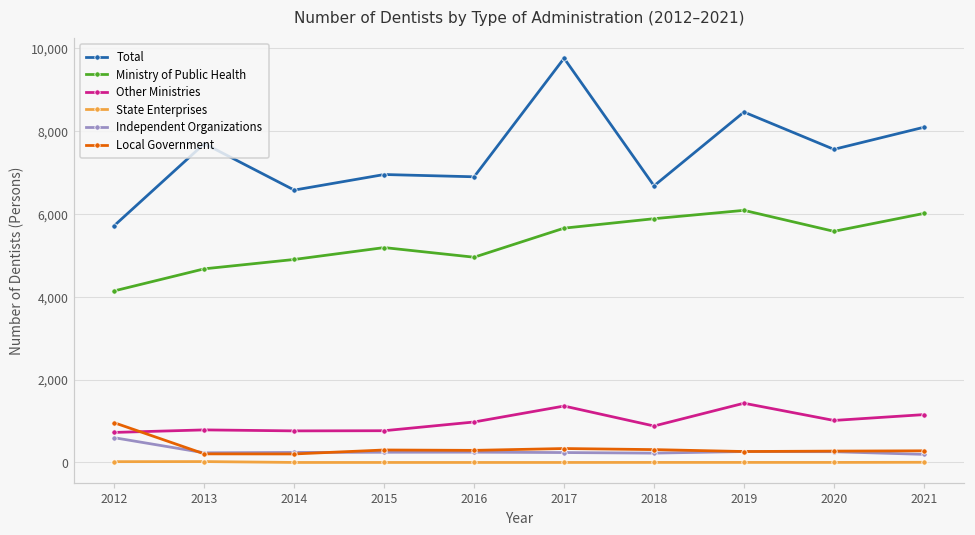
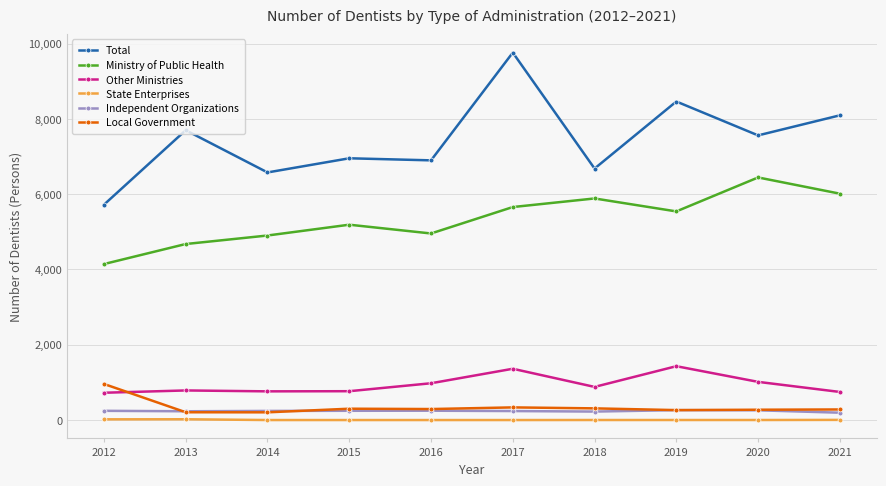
Independent Organizations, 2012: 600 -> 200
Ministry of Public Health, 2019: 6,100 -> 5,500
Ministry of Public Health, 2020: 5,600 -> 6,400
Other Ministries, 2021: 1,200 -> 700
